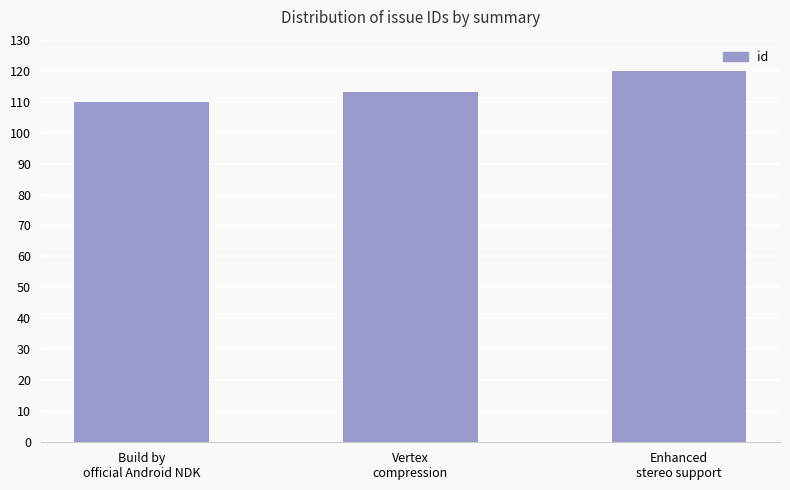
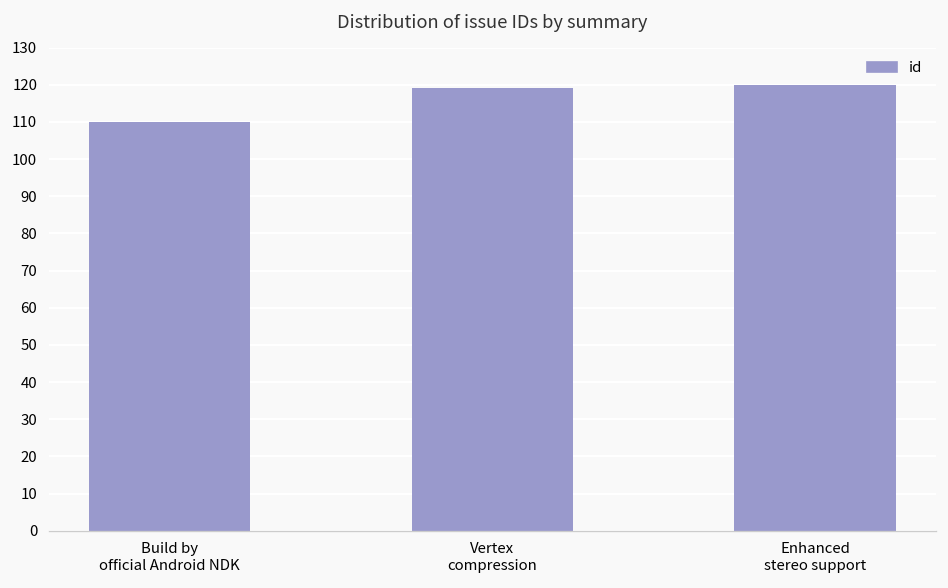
Vertex compression: 113 -> 119
